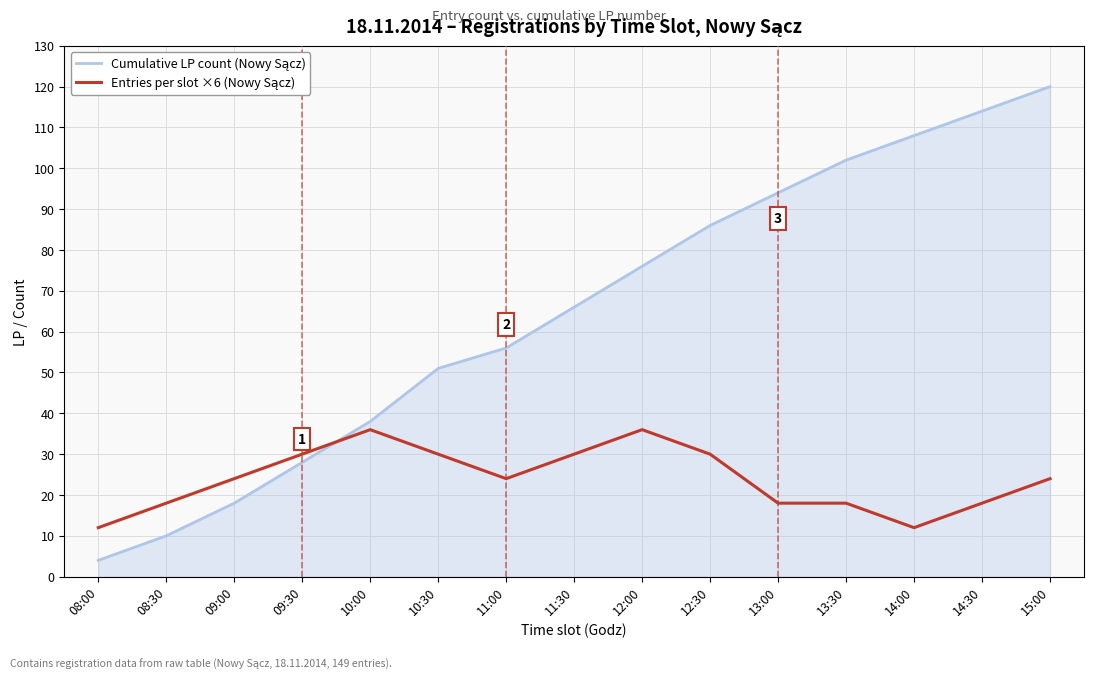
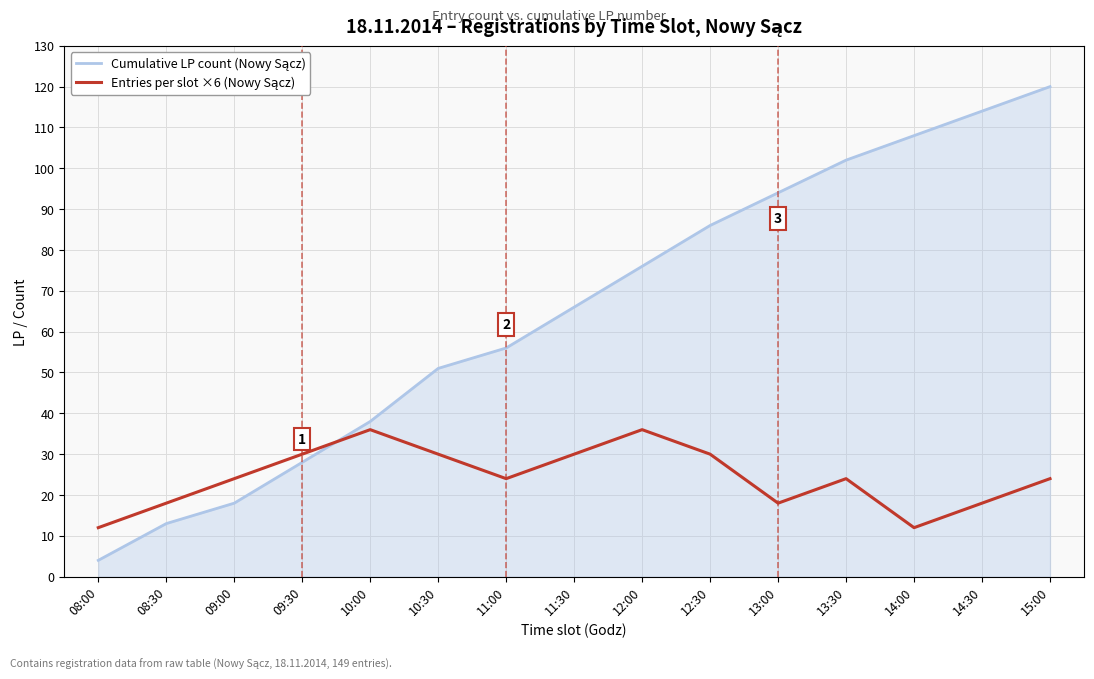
Cumulative LP count (Nowy Sącz), 08:30: 10 -> 13
Entries per slot ×6 (Nowy Sącz), 13:30: 18 -> 24
